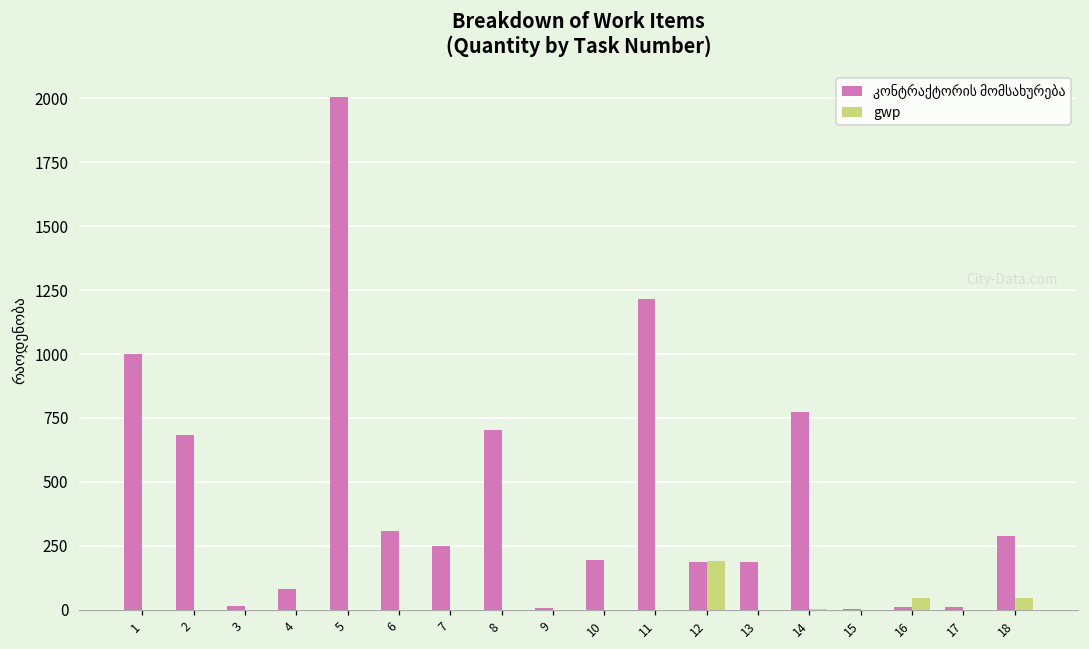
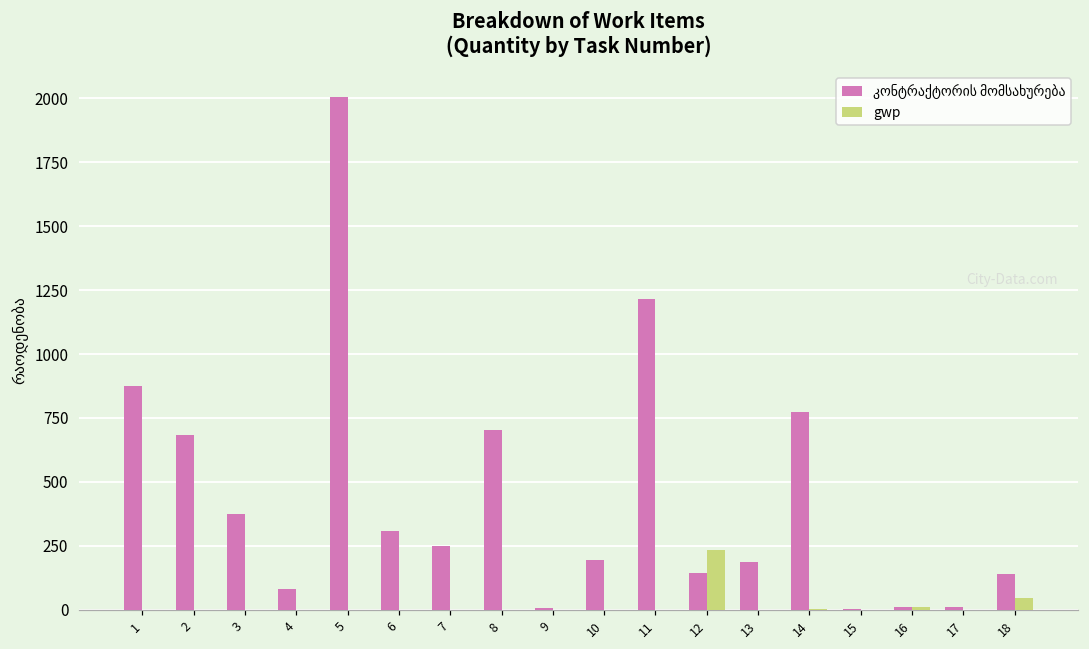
კონტრაქტორის მომსახურება, 1: 1000 -> 870
კონტრაქტორის მომსახურება, 3: 20 -> 370
კონტრაქტორის მომსახურება, 12: 190 -> 140
gwp, 12: 190 -> 230
gwp, 16: 50 -> 10
კონტრაქტორის მომსახურება, 18: 290 -> 140
